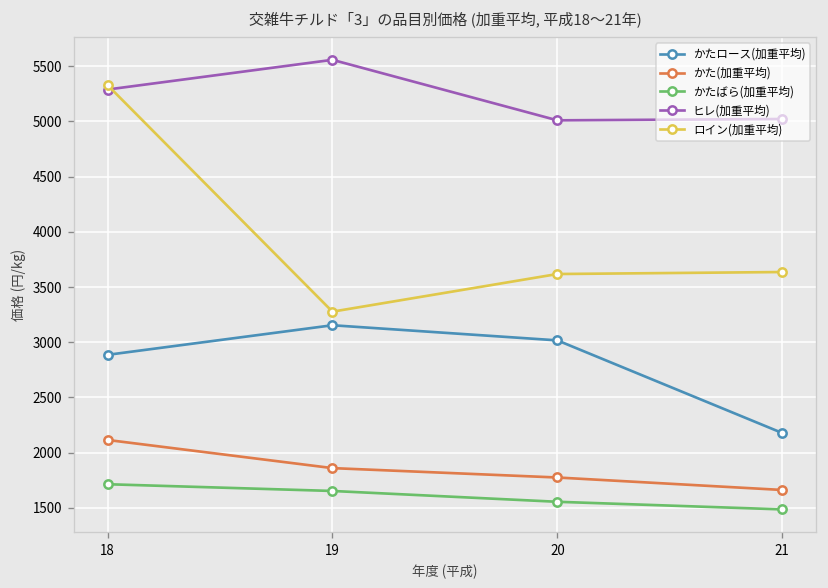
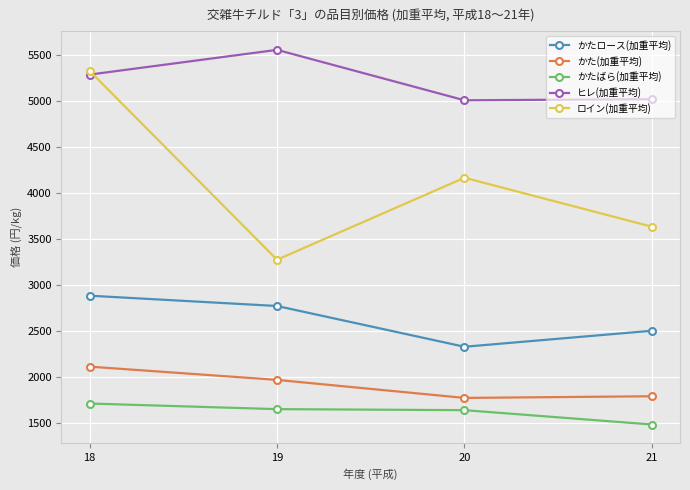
かたロース(加重平均), 19: 3200 -> 2800
かた(加重平均), 19: 1900 -> 2000
かたロース(加重平均), 20: 3000 -> 2300
かたばら(加重平均), 20: 1560 -> 1640
ロイン(加重平均), 20: 3600 -> 4200
かたロース(加重平均), 21: 2200 -> 2500
かた(加重平均), 21: 1700 -> 1800
